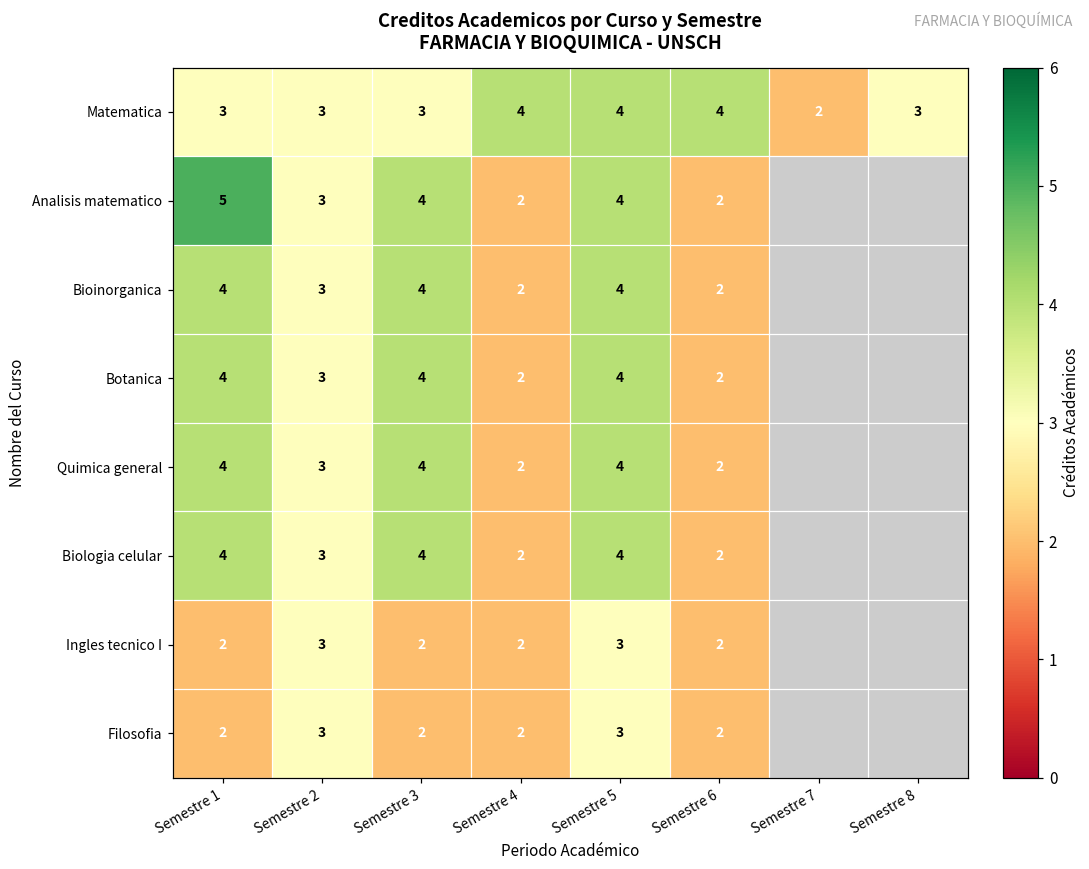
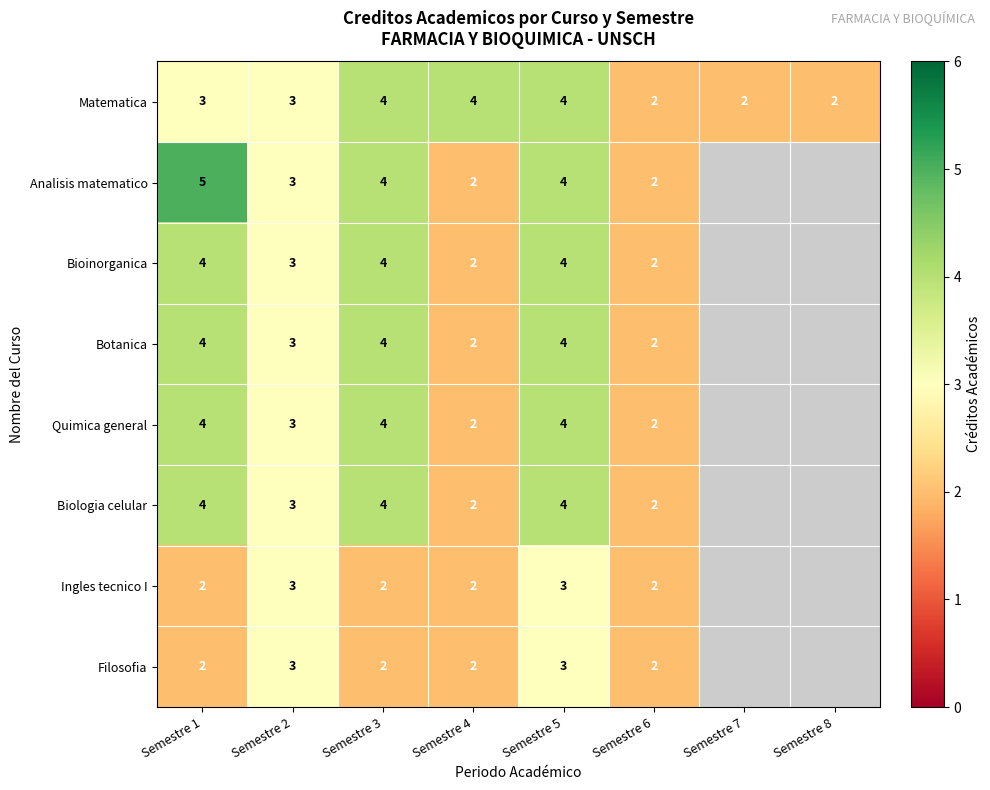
Matematica, Semestre 3: 3 -> 4
Matematica, Semestre 6: 4 -> 2
Matematica, Semestre 8: 3 -> 2
